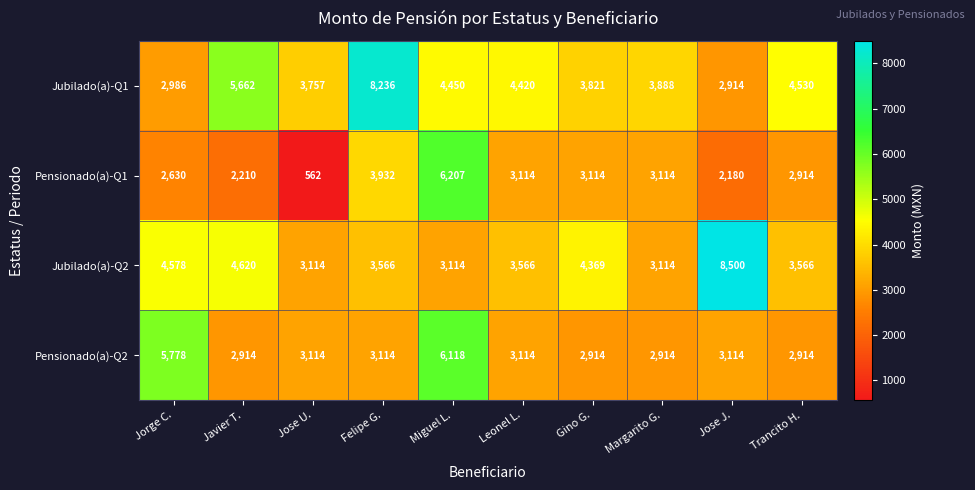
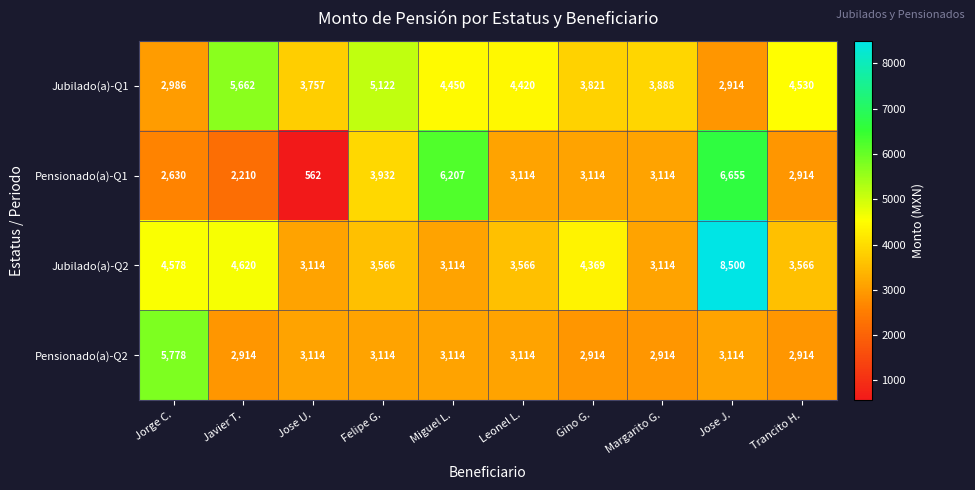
Jubilado(a)-Q1, Felipe G.: 8,236 -> 5,122
Pensionado(a)-Q1, Jose J.: 2,180 -> 6,655
Pensionado(a)-Q2, Miguel L.: 6,118 -> 3,114
